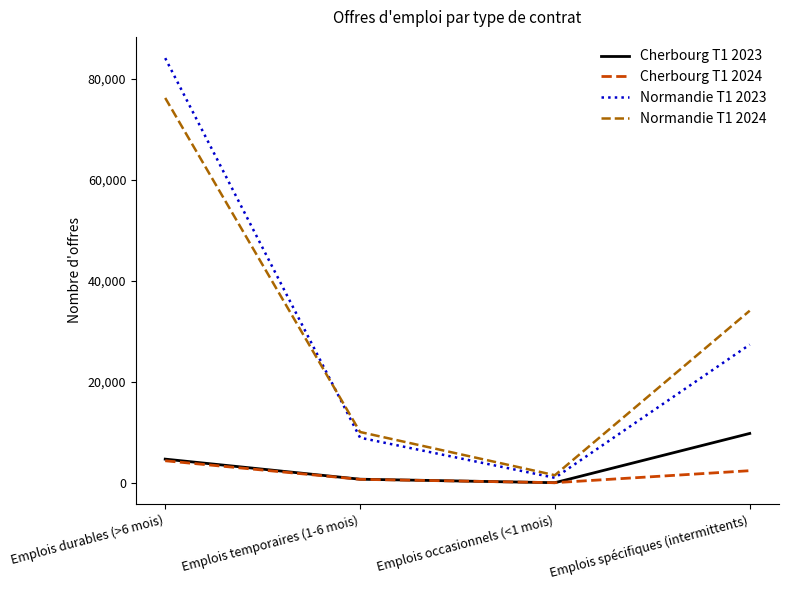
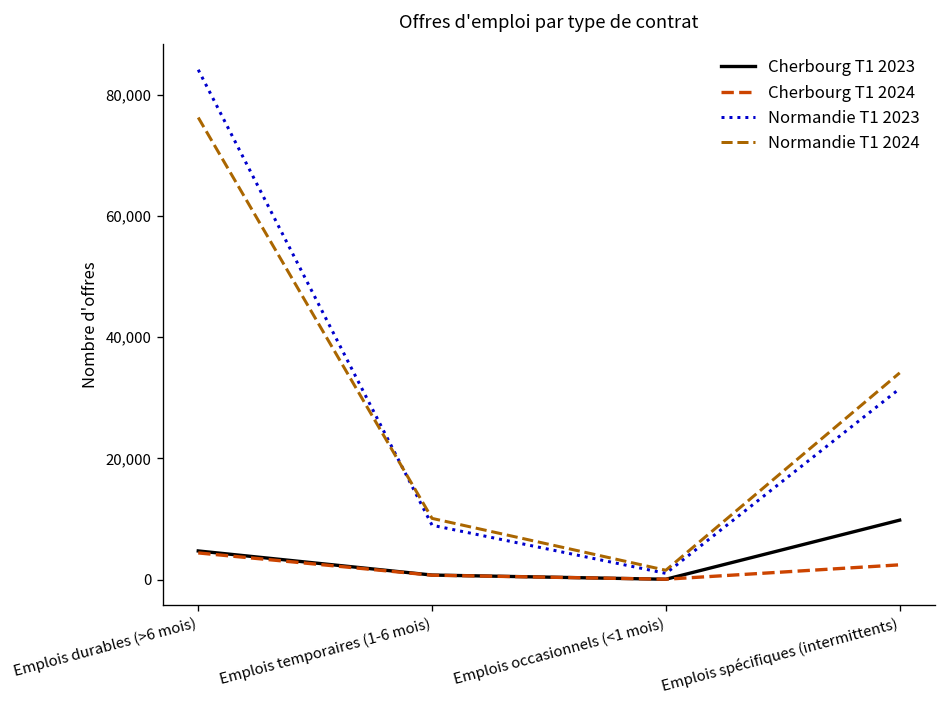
Normandie T1 2023, Emplois spécifiques (intermittents): 27,000 -> 31,000
